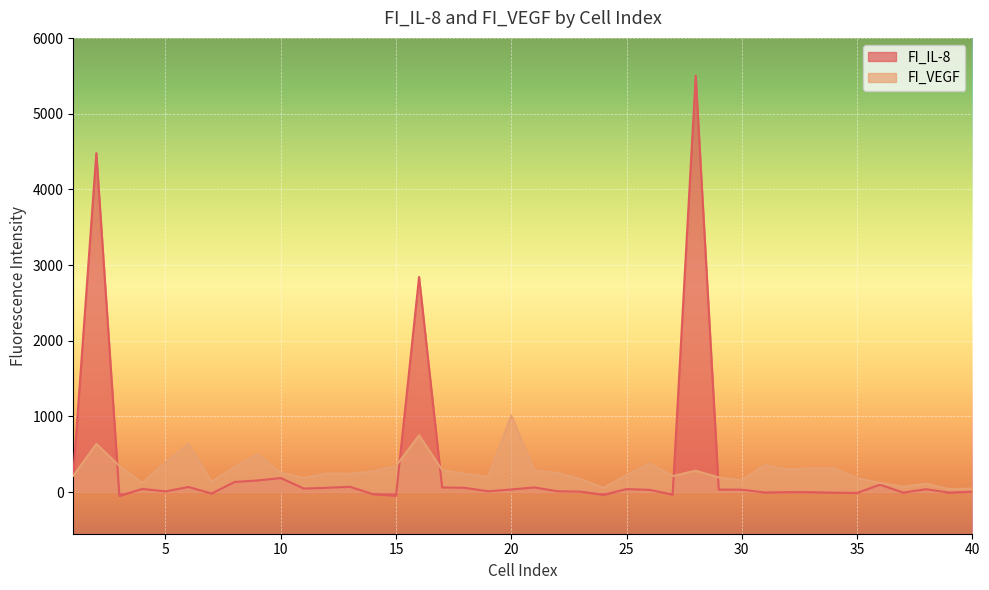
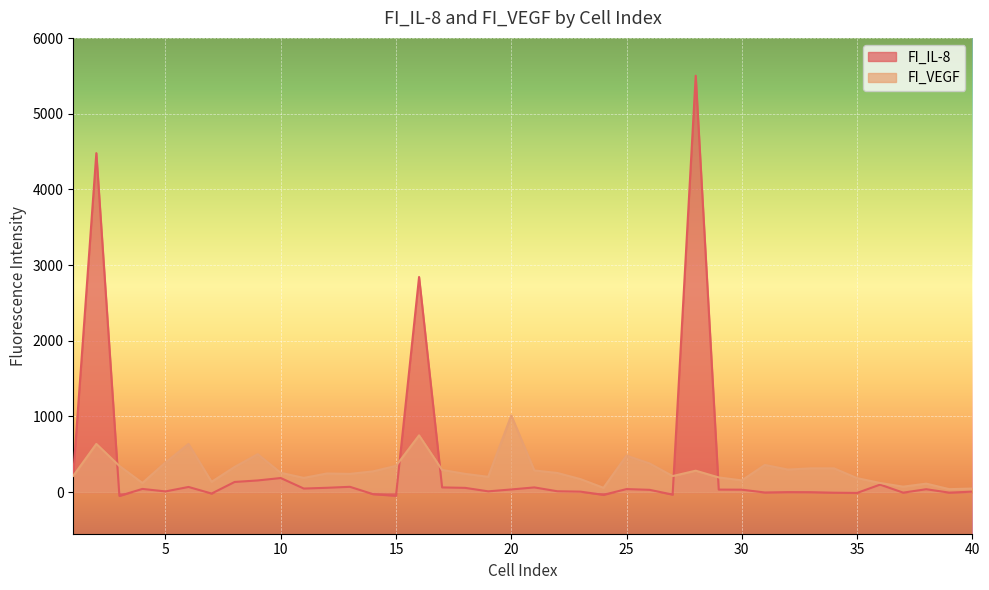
FI_VEGF, 25: 200 -> 500
